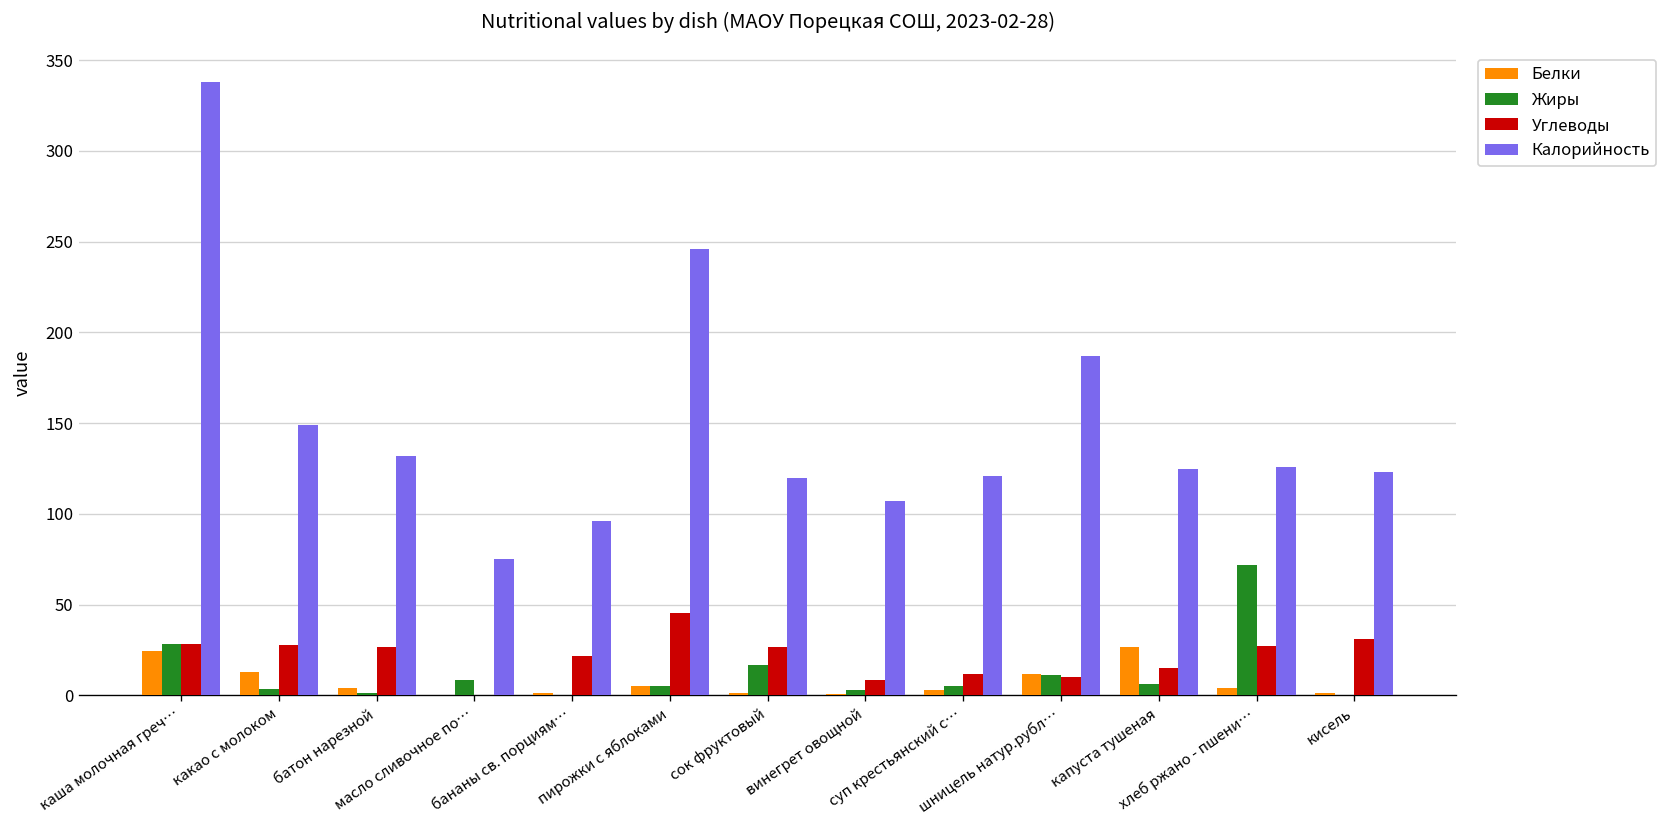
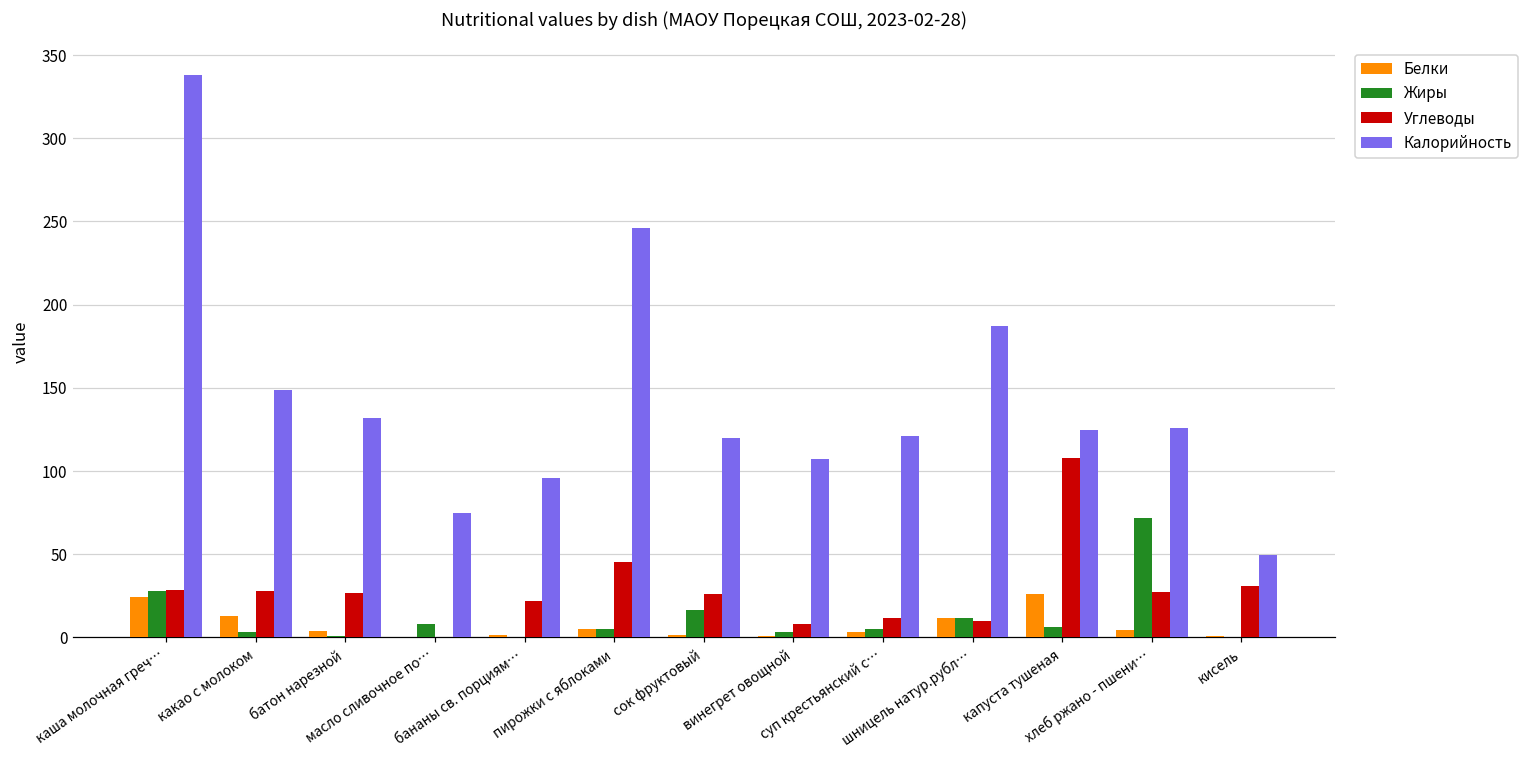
Углеводы, капуста тушеная: 15 -> 108
Калорийность, кисель: 123 -> 50
